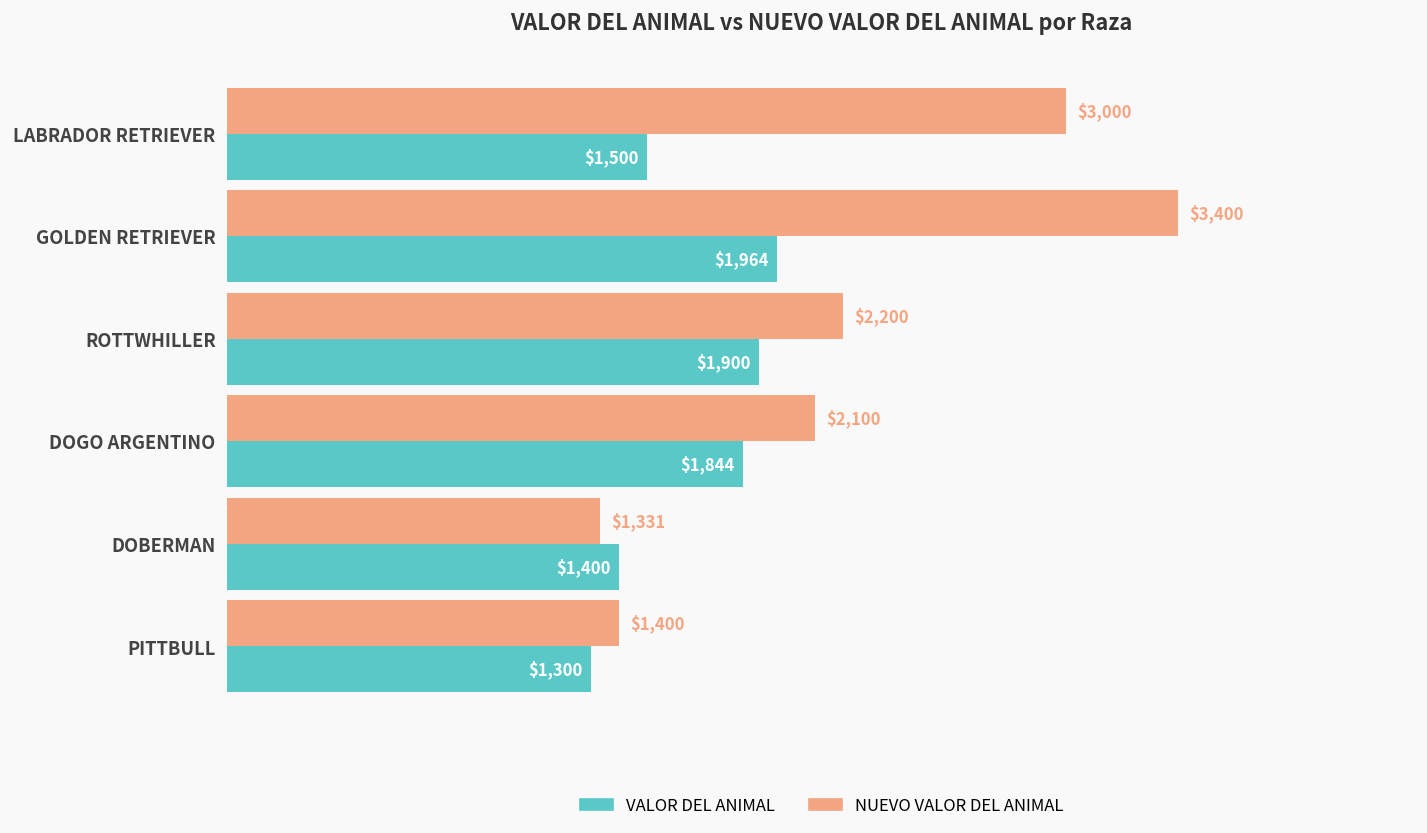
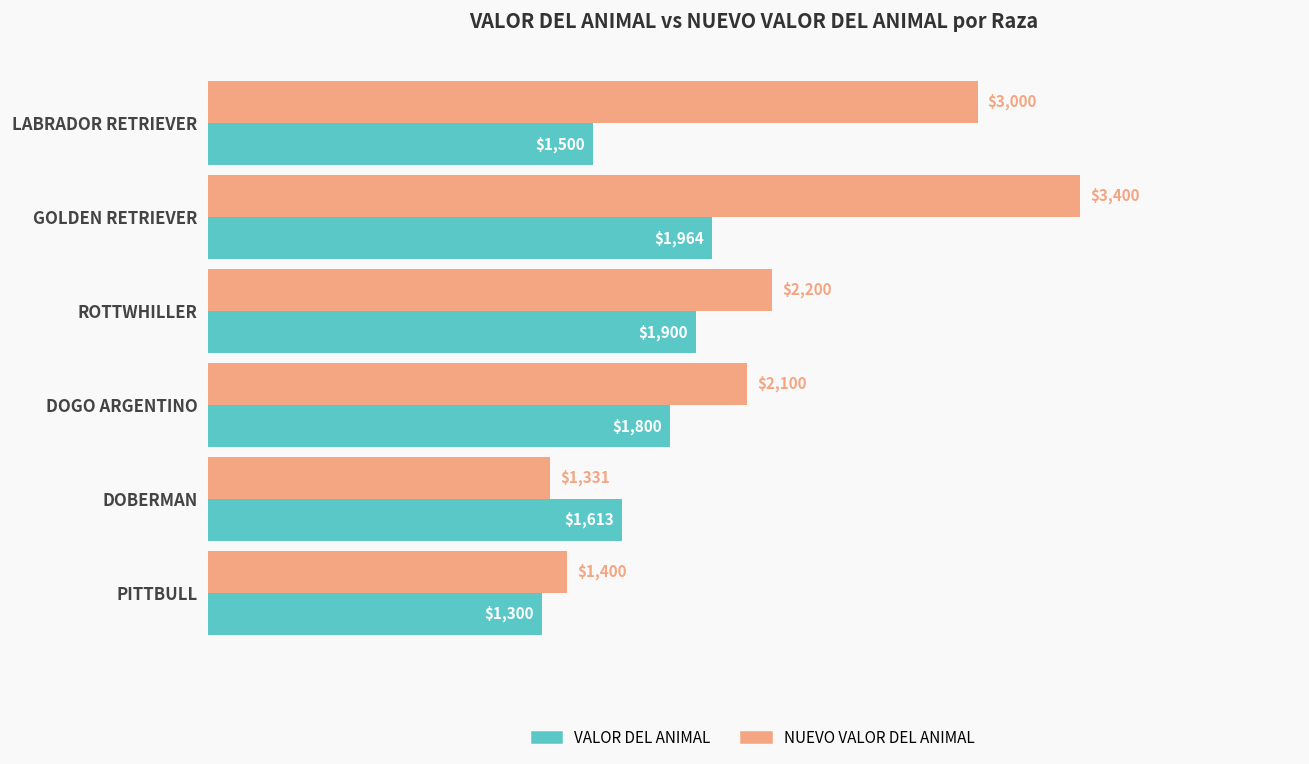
VALOR DEL ANIMAL, DOGO ARGENTINO: $1,844 -> $1,800
VALOR DEL ANIMAL, DOBERMAN: $1,400 -> $1,613
